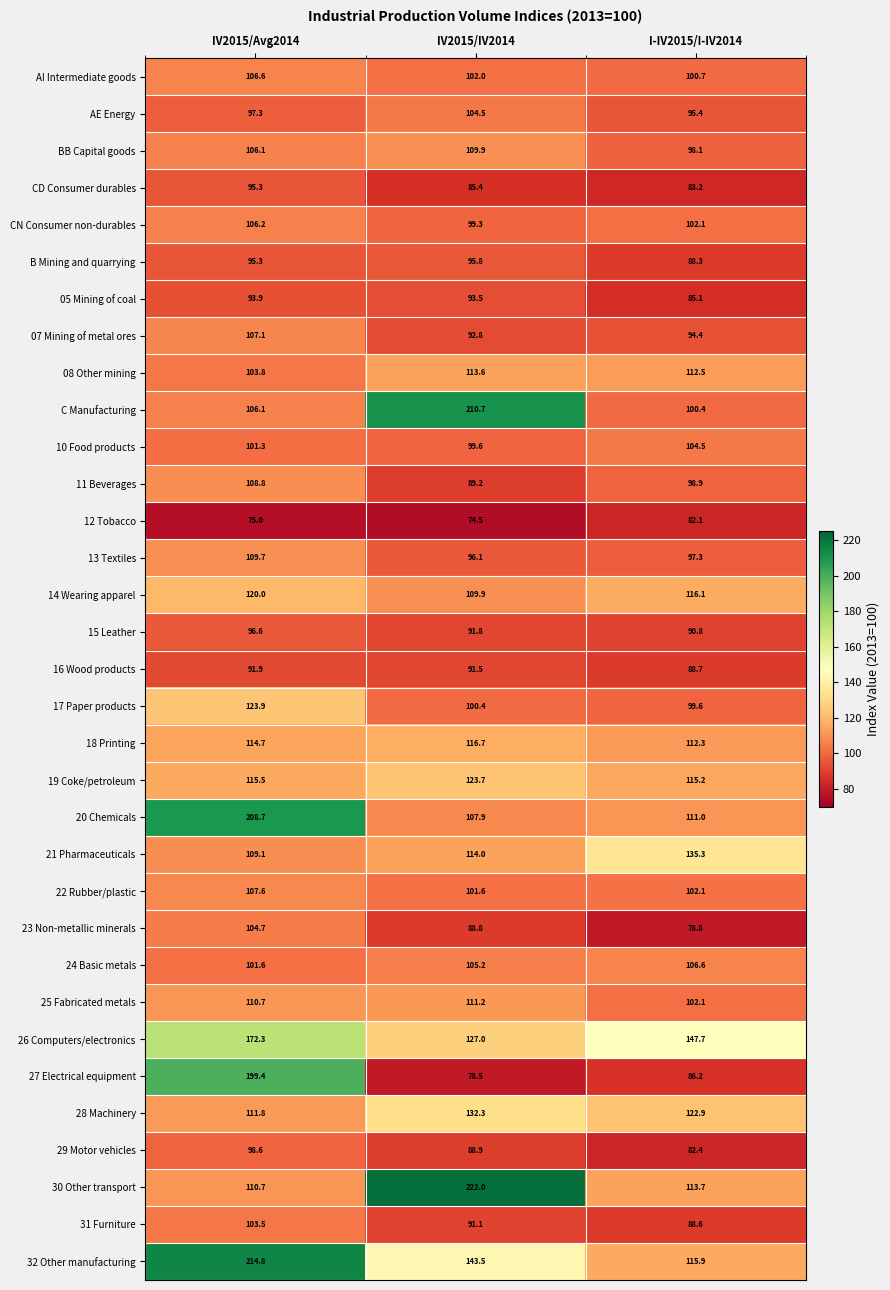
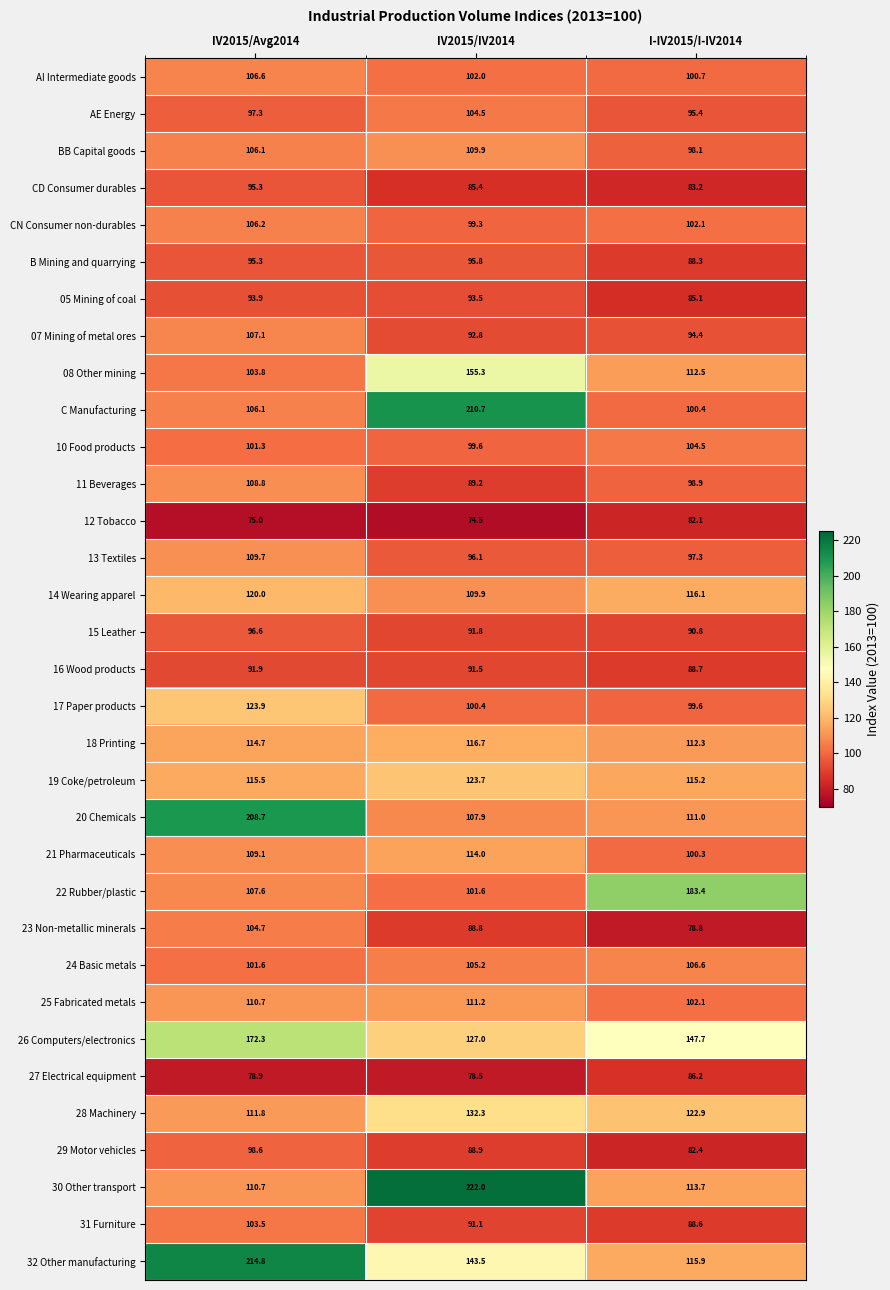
08 Other mining, IV2015/IV2014: 113.6 -> 155.3
21 Pharmaceuticals, I-IV2015/I-IV2014: 135.3 -> 100.3
22 Rubber/plastic, I-IV2015/I-IV2014: 102.1 -> 183.4
27 Electrical equipment, IV2015/Avg2014: 199.4 -> 78.9
